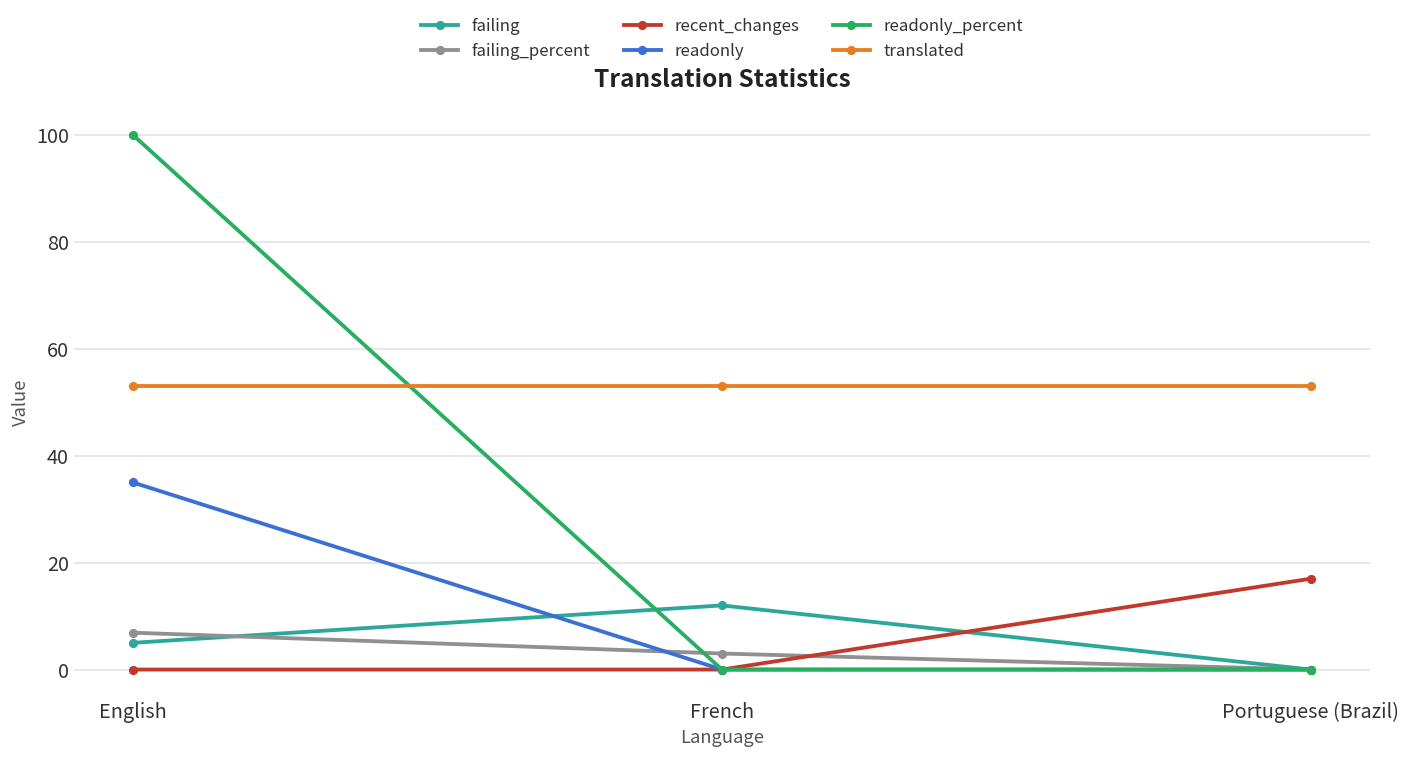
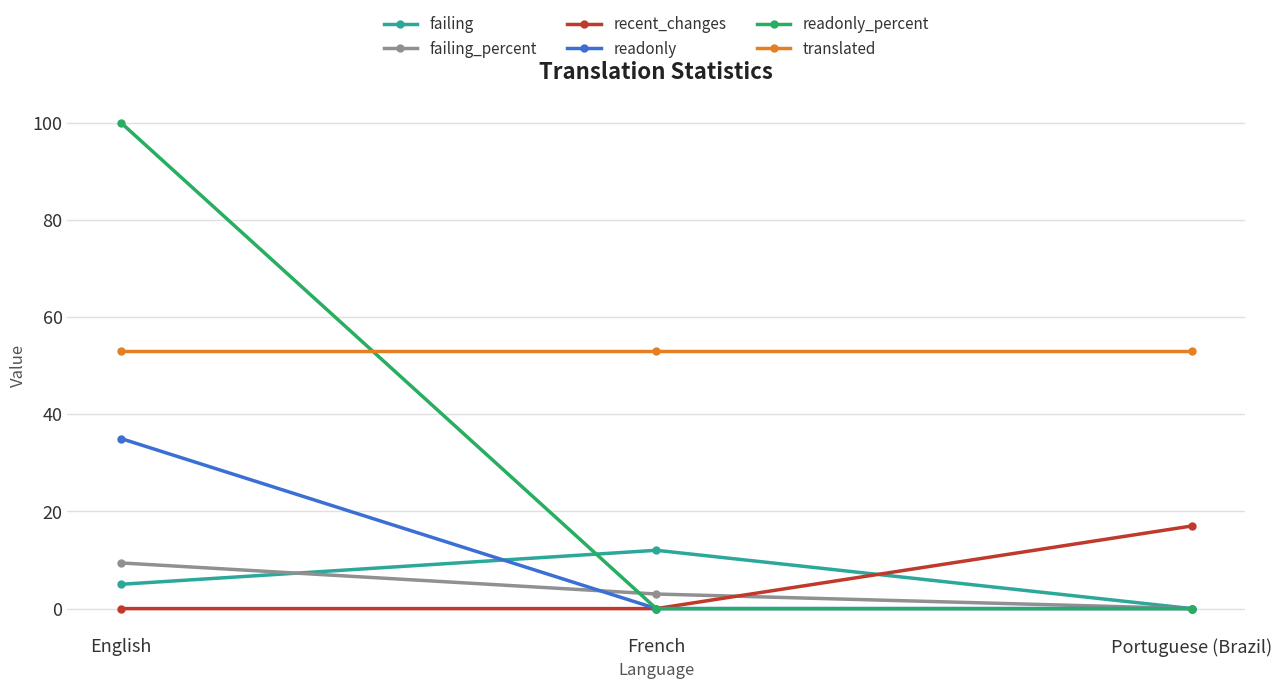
failing_percent, English: 7 -> 9
